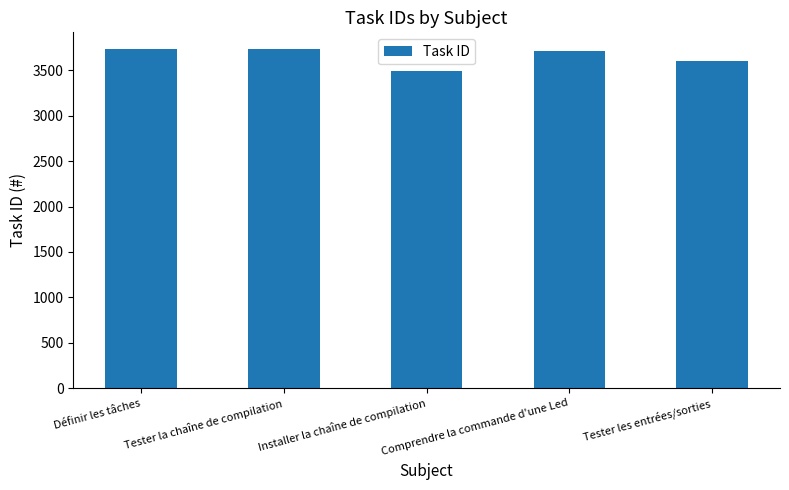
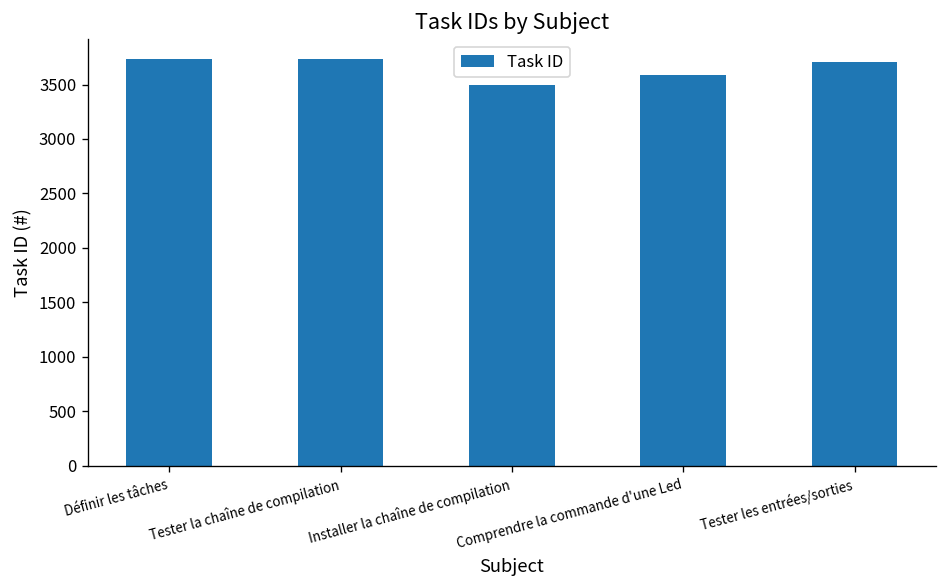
Comprendre la commande d'une Led: 3700 -> 3600
Tester les entrées/sorties: 3600 -> 3700
